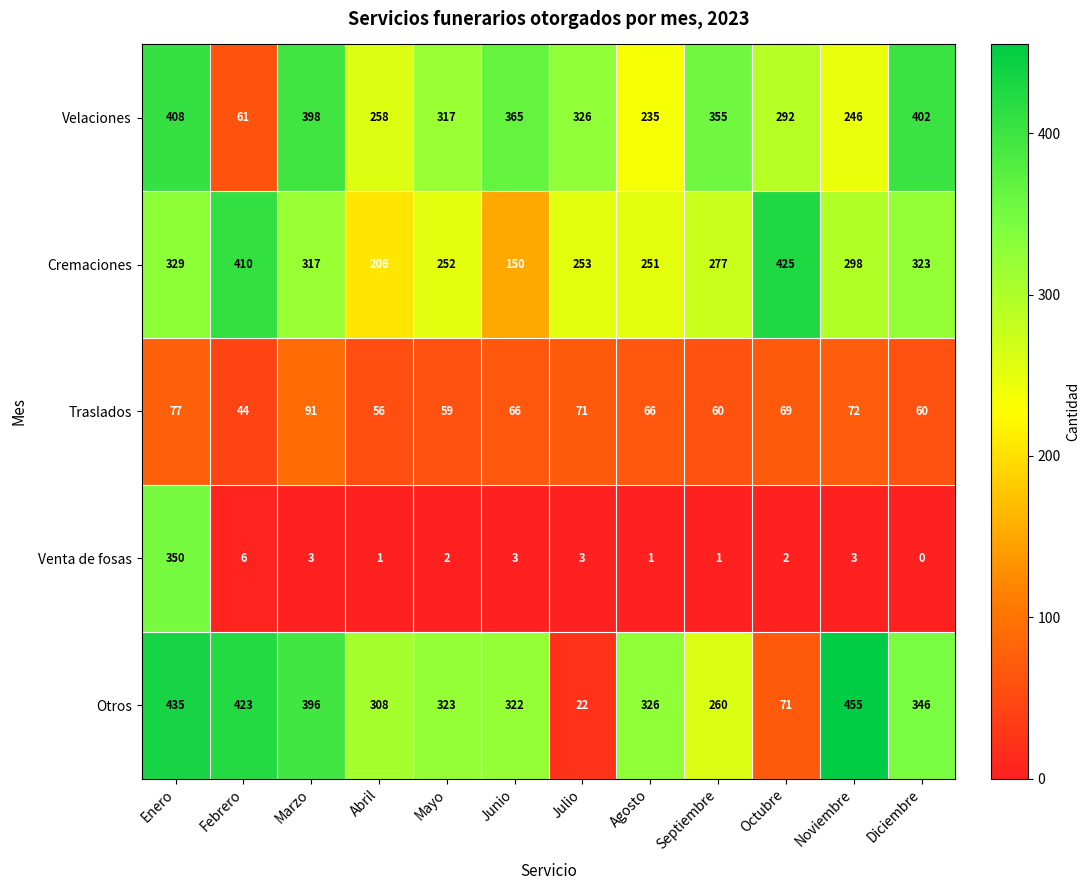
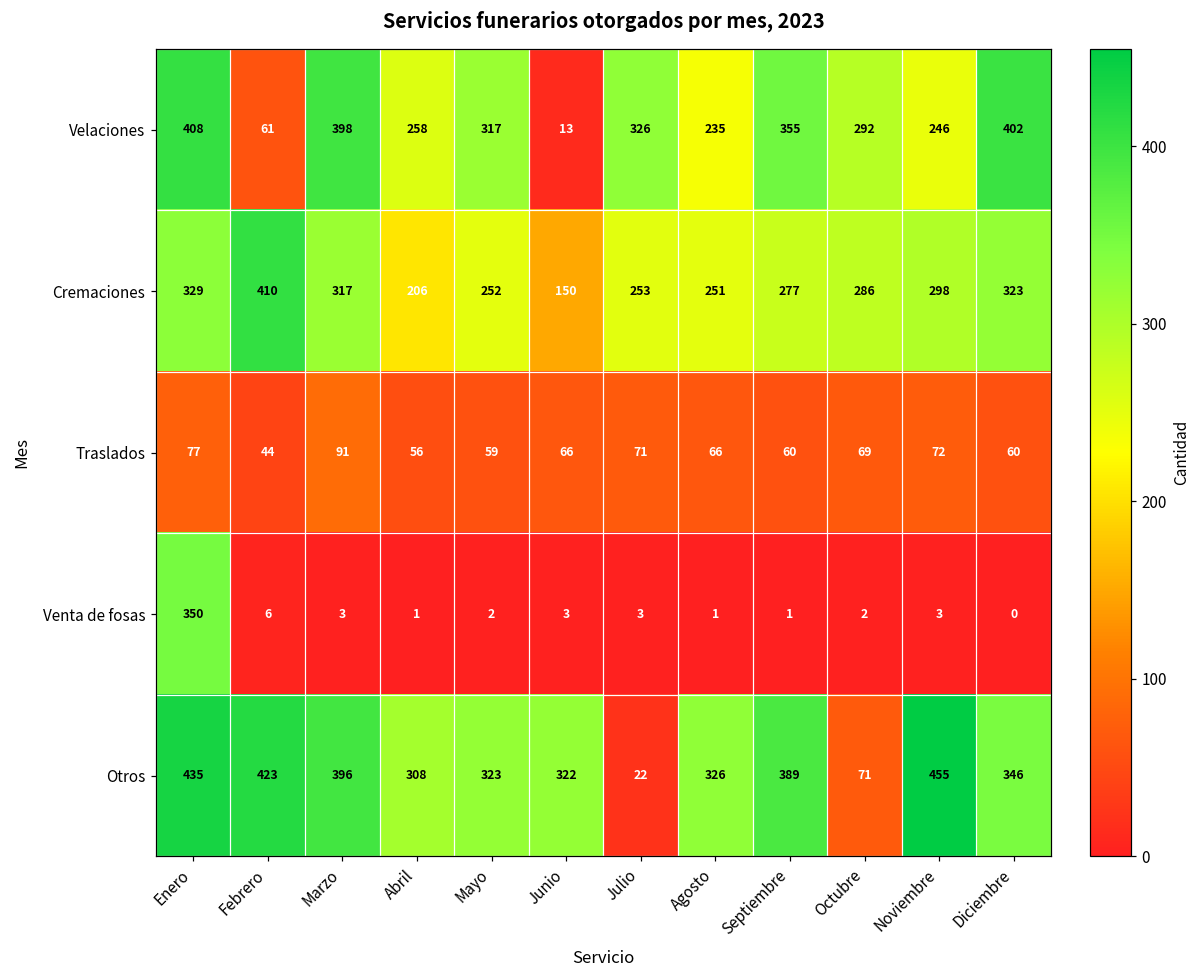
Velaciones, Junio: 365 -> 13
Cremaciones, Octubre: 425 -> 286
Otros, Septiembre: 260 -> 389
